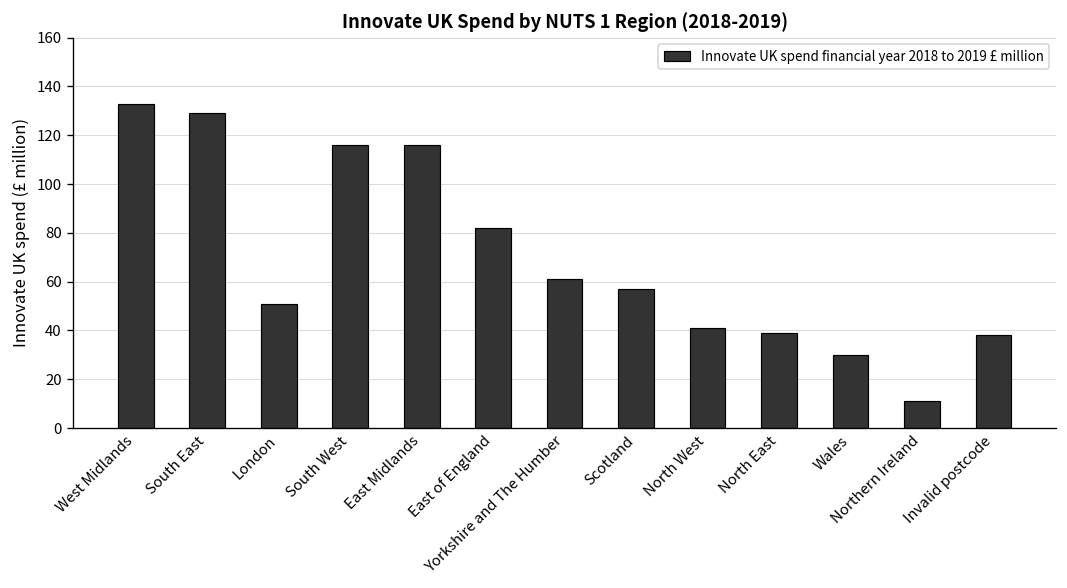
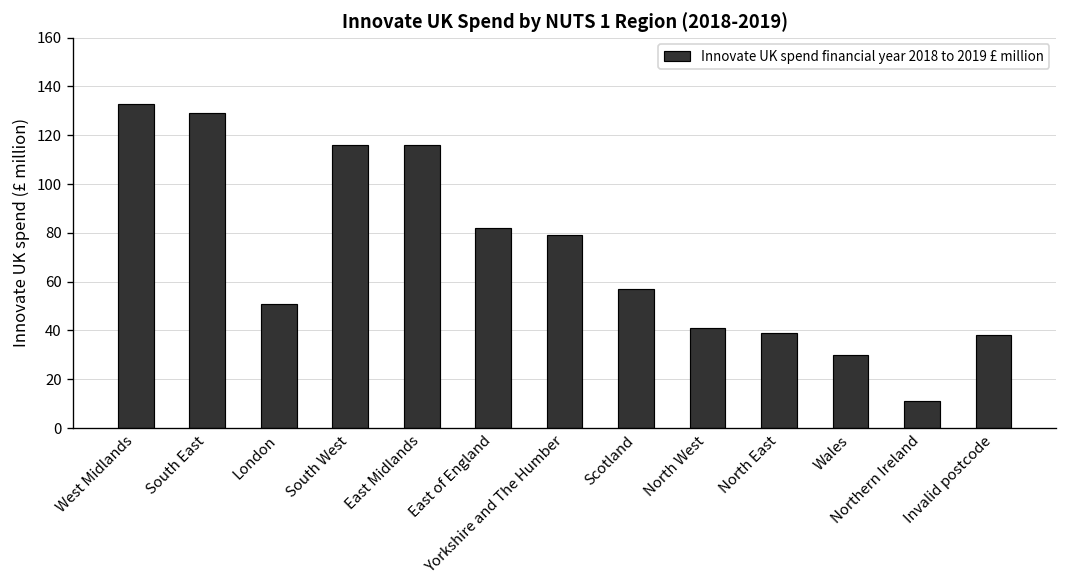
Yorkshire and The Humber: 61 -> 79
